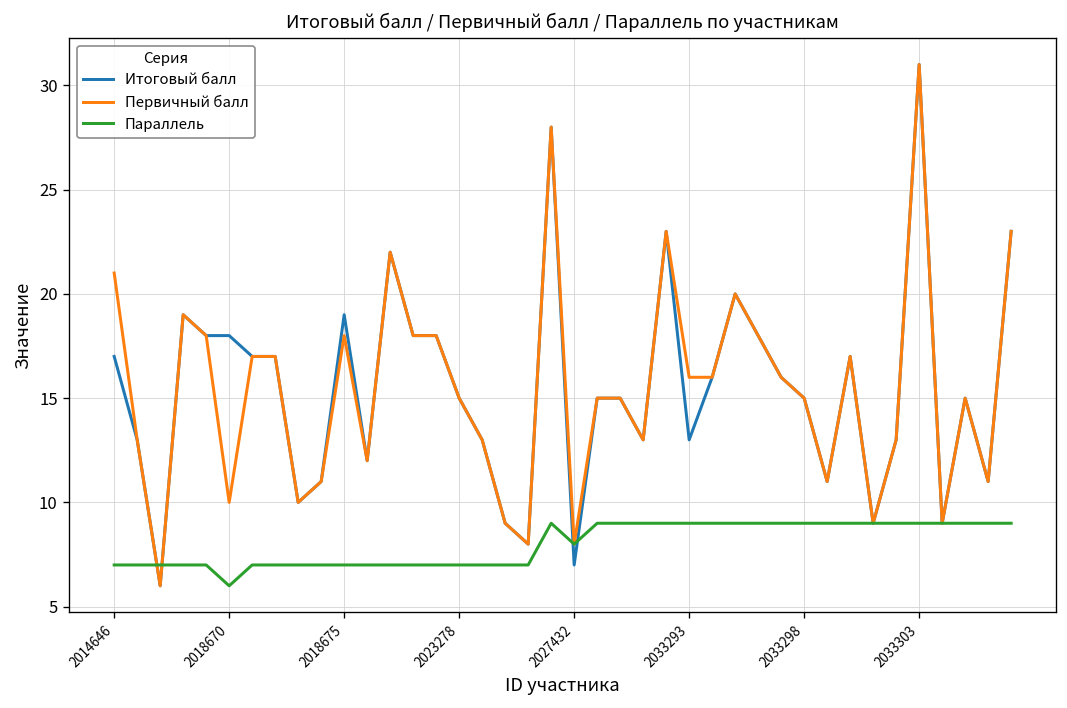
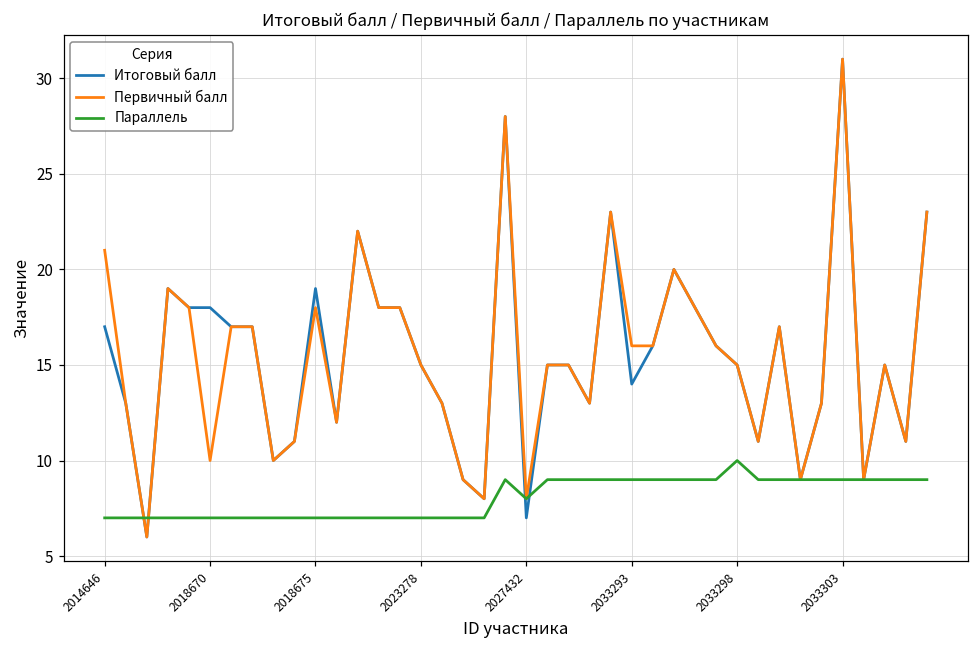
Параллель, 2018670: 6 -> 7
Итоговый балл, 2033293: 13 -> 14
Параллель, 2033298: 9 -> 10
